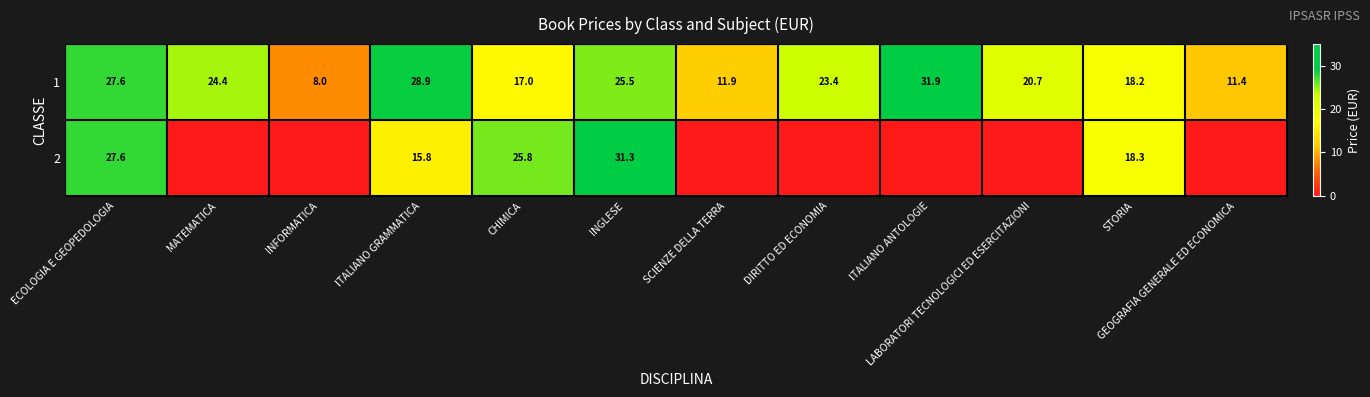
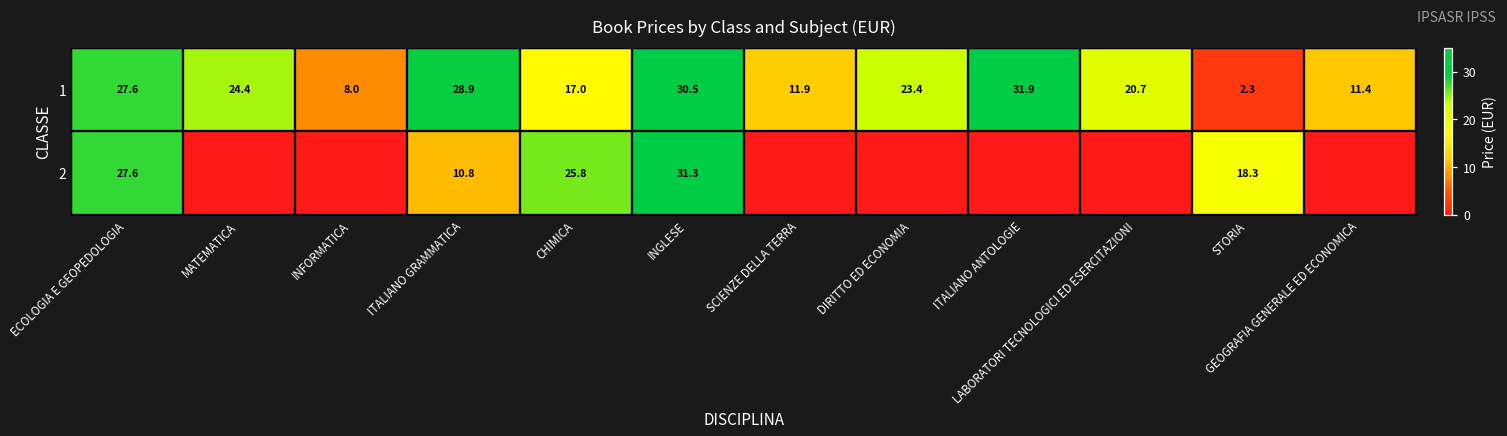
1, INGLESE: 25.5 -> 30.5
1, STORIA: 18.2 -> 2.3
2, ITALIANO GRAMMATICA: 15.8 -> 10.8
